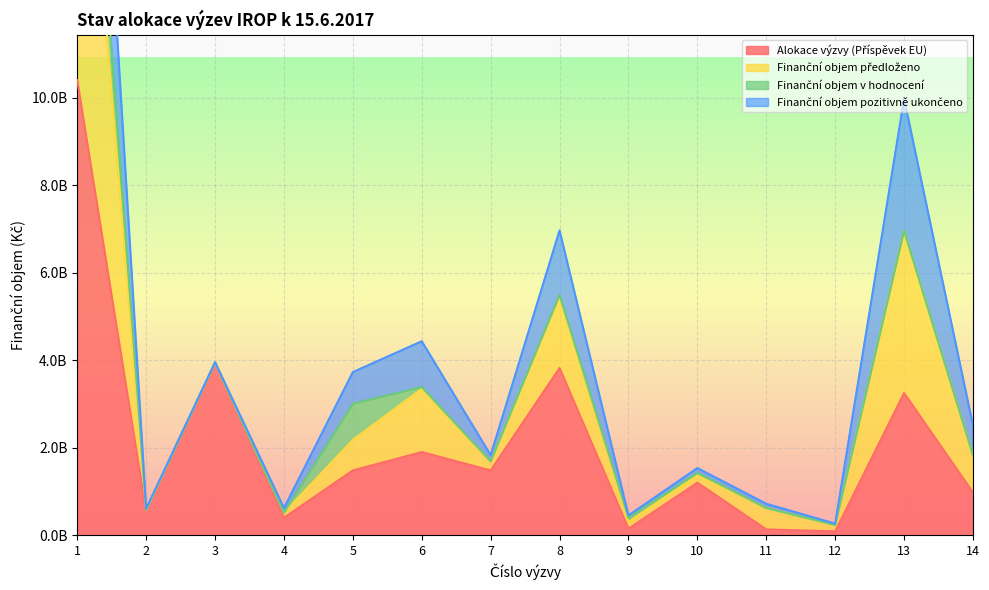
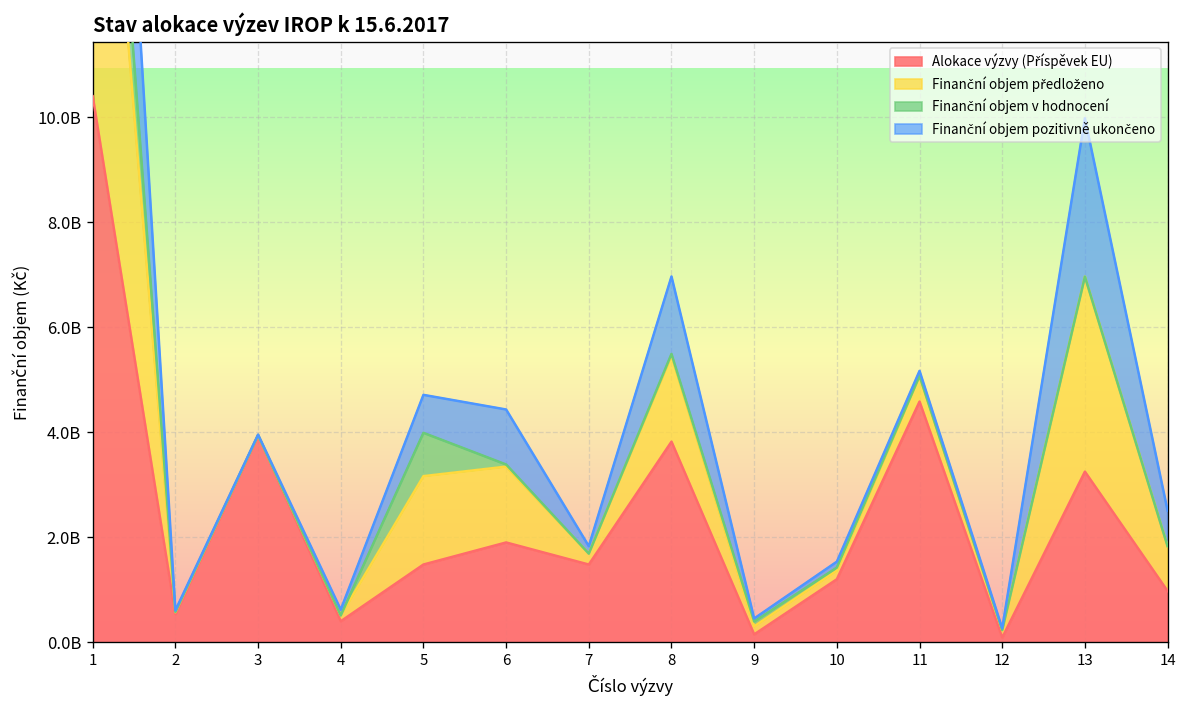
Finanční objem předloženo, 5: 700000000 -> 1700000000
Alokace výzvy (Příspěvek EU), 11: 100000000 -> 4600000000
